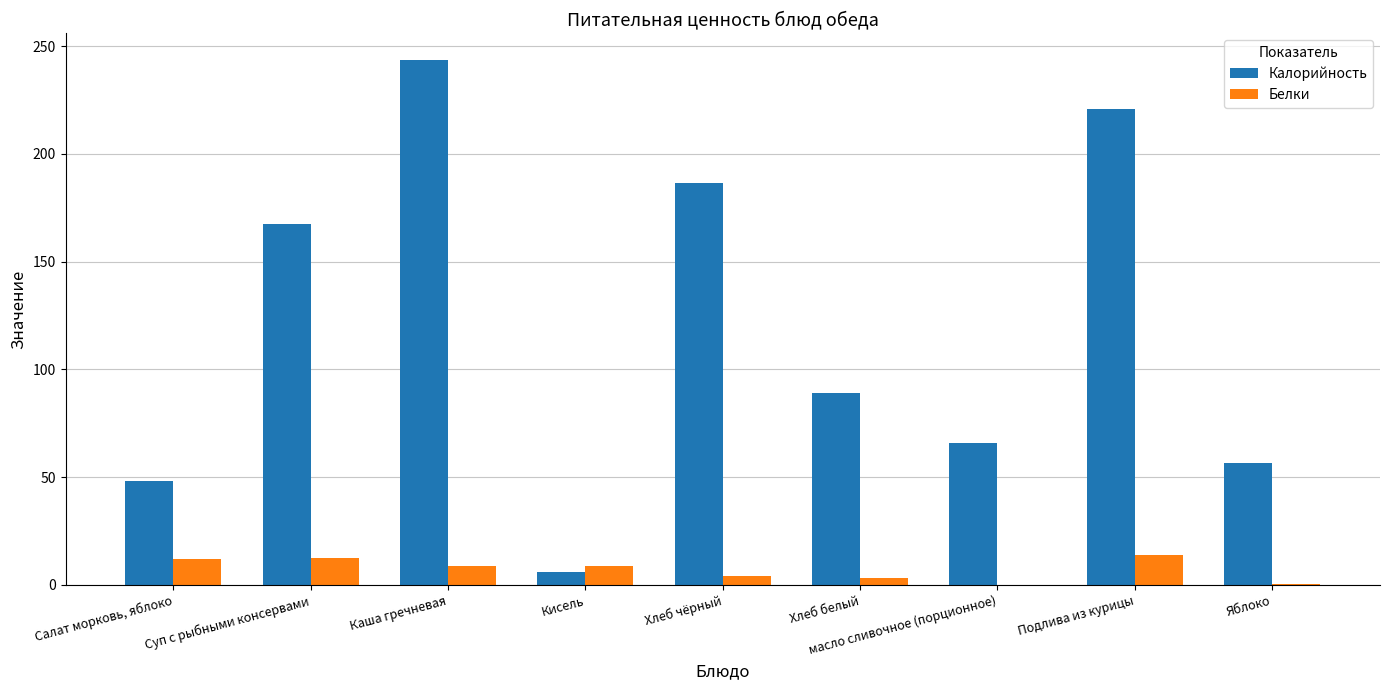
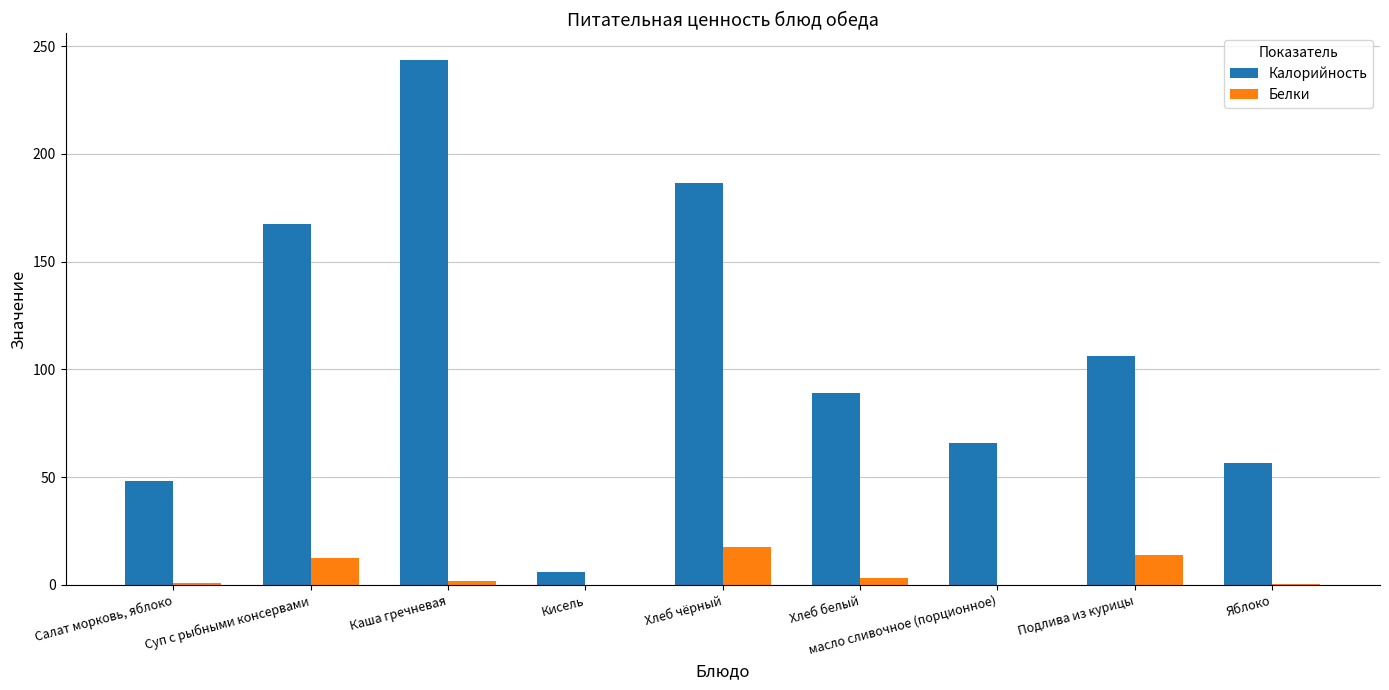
Белки, Салат морковь, яблоко: 12 -> 1
Белки, Каша гречневая: 9 -> 2
Белки, Кисель: 9 -> 0
Белки, Хлеб чёрный: 4 -> 17
Калорийность, Подлива из курицы: 221 -> 106
